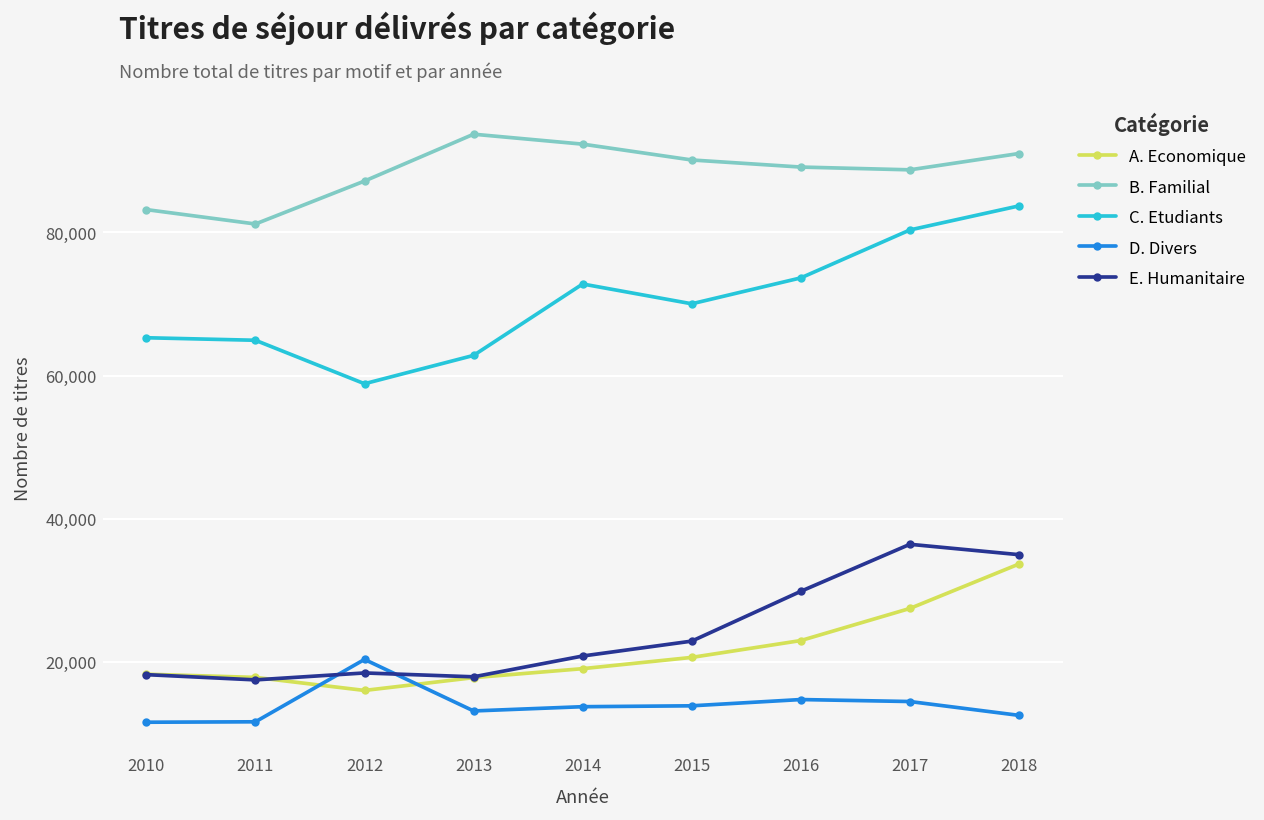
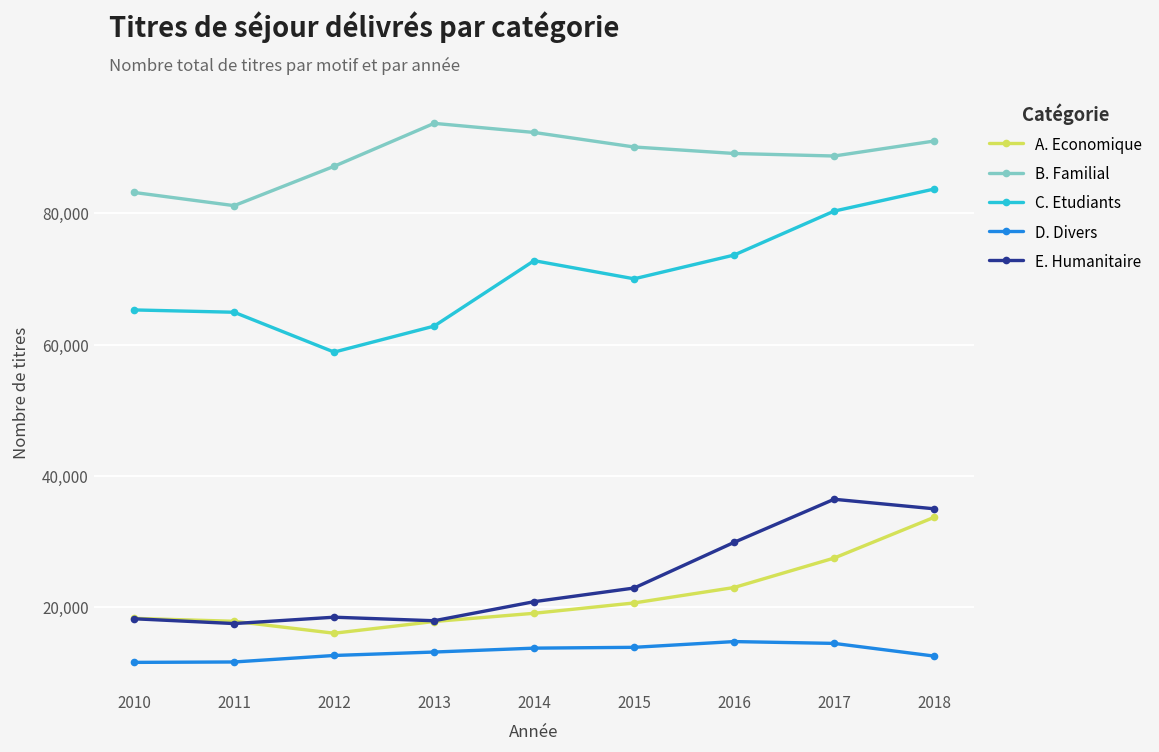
D. Divers, 2012: 20,000 -> 13,000
